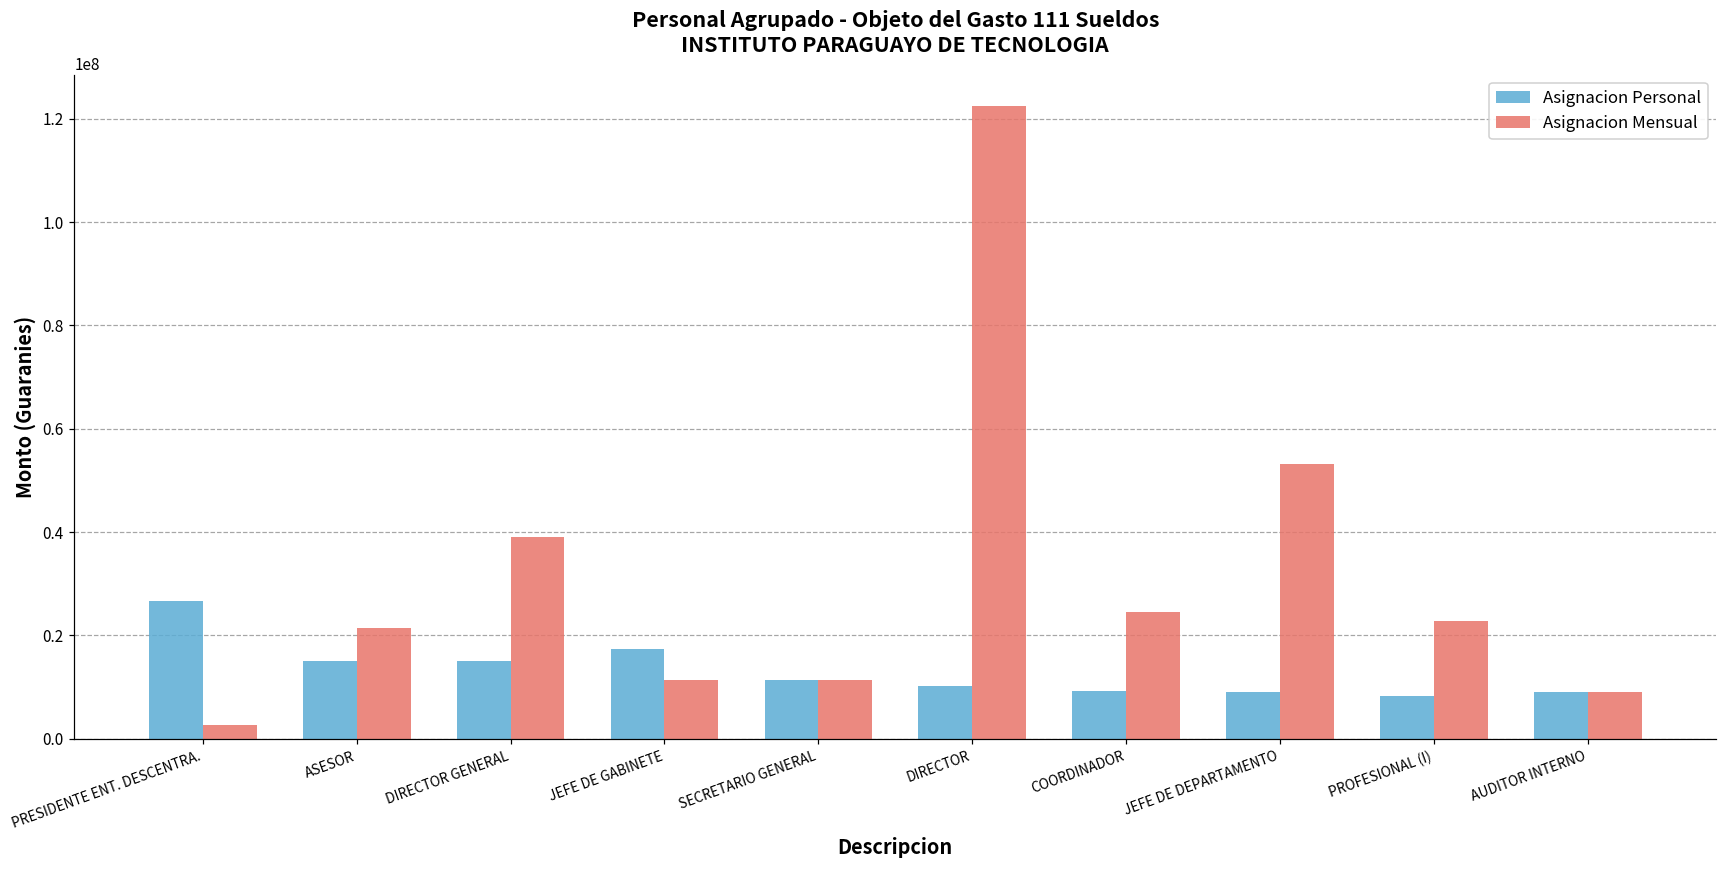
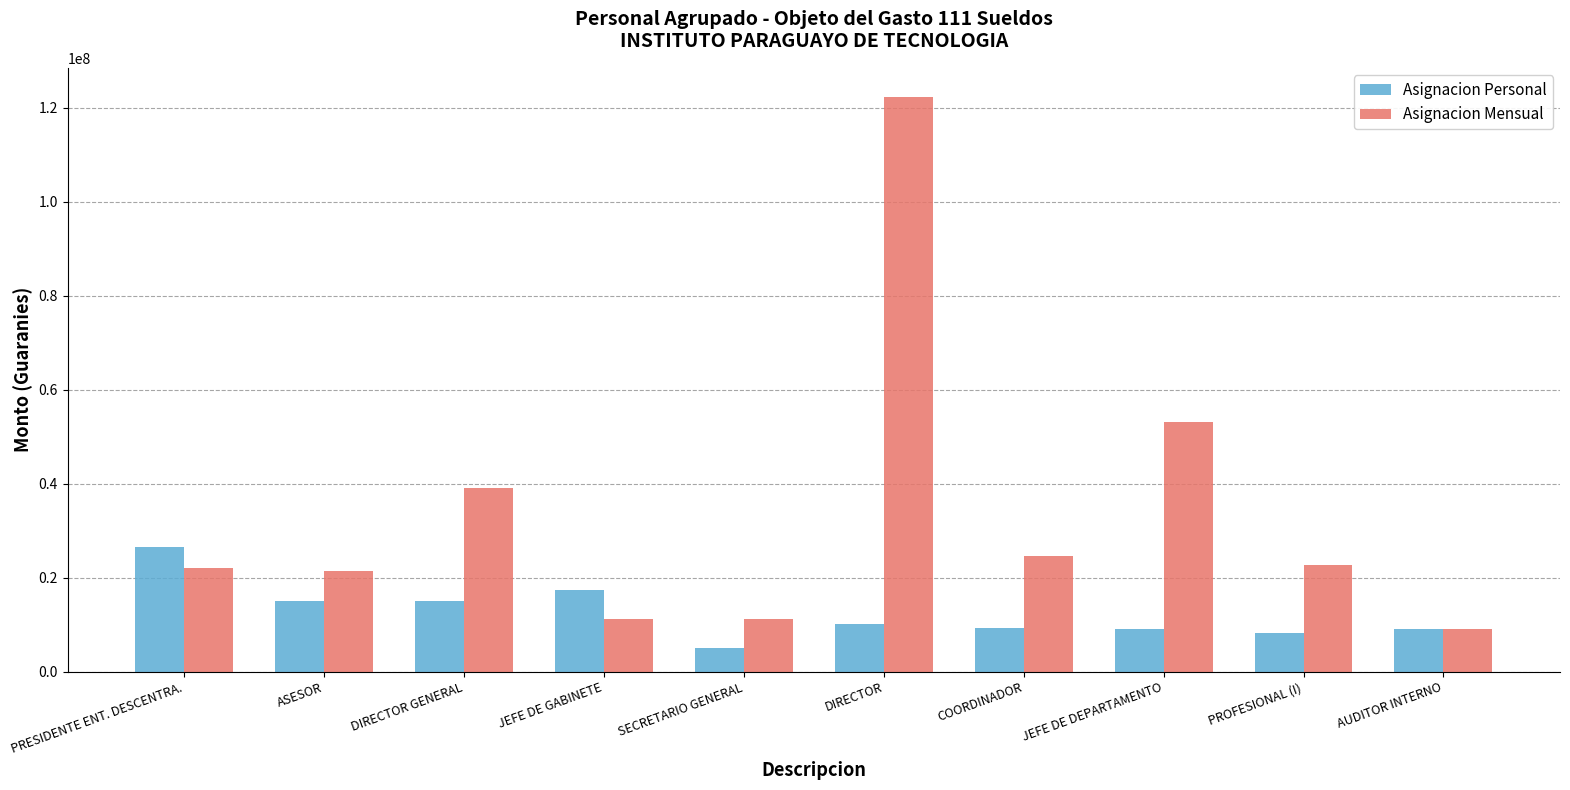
Asignacion Mensual, PRESIDENTE ENT. DESCENTRA.: 3000000 -> 22000000
Asignacion Personal, SECRETARIO GENERAL: 11000000 -> 5000000
